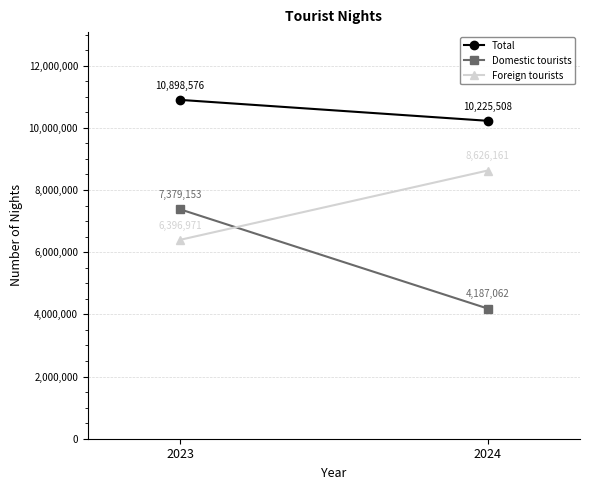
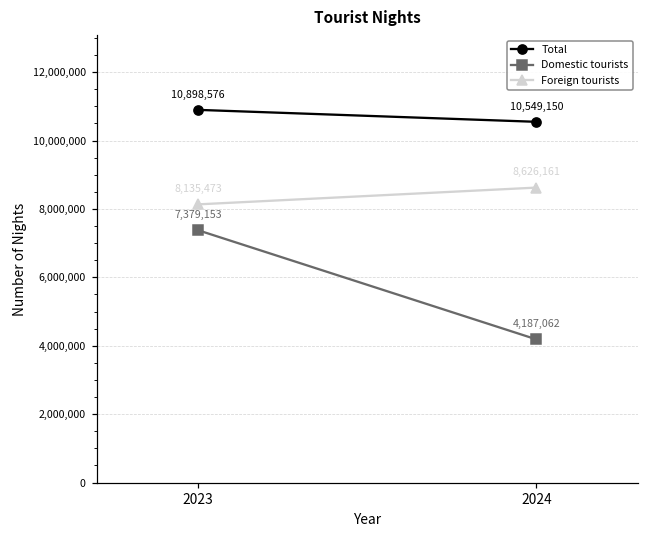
Foreign tourists, 2023: 6,400,000 -> 8,100,000
Total, 2024: 10,225,508 -> 10,549,150
